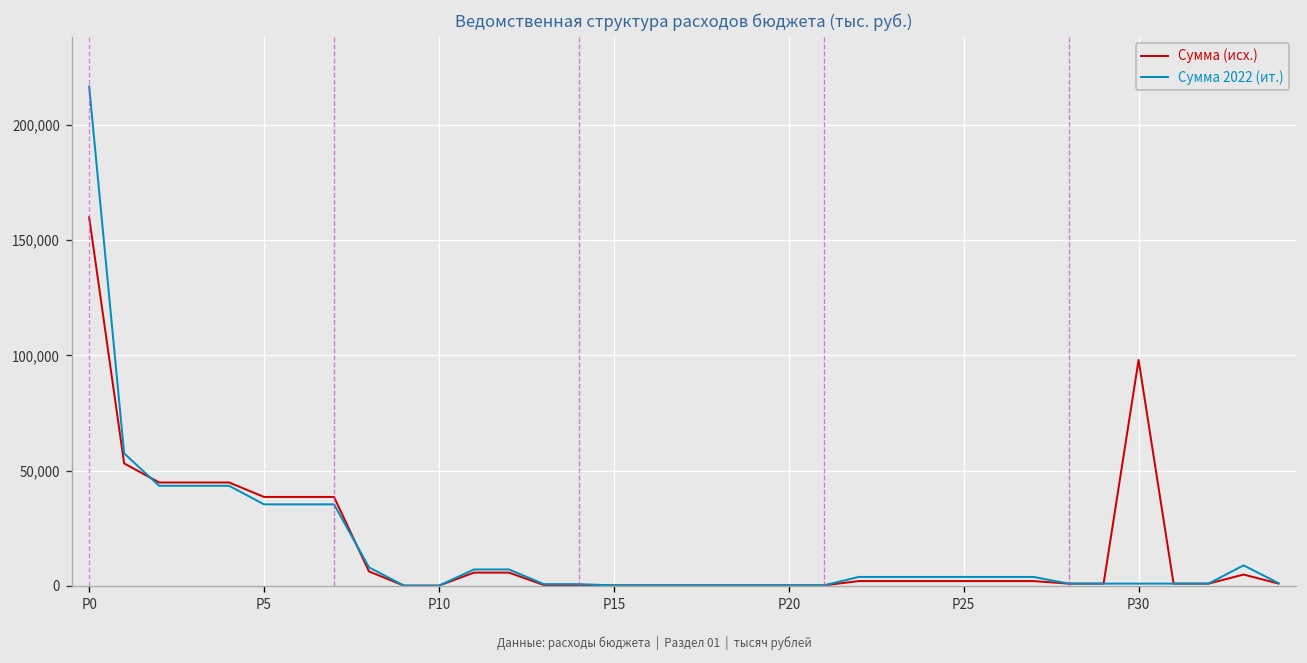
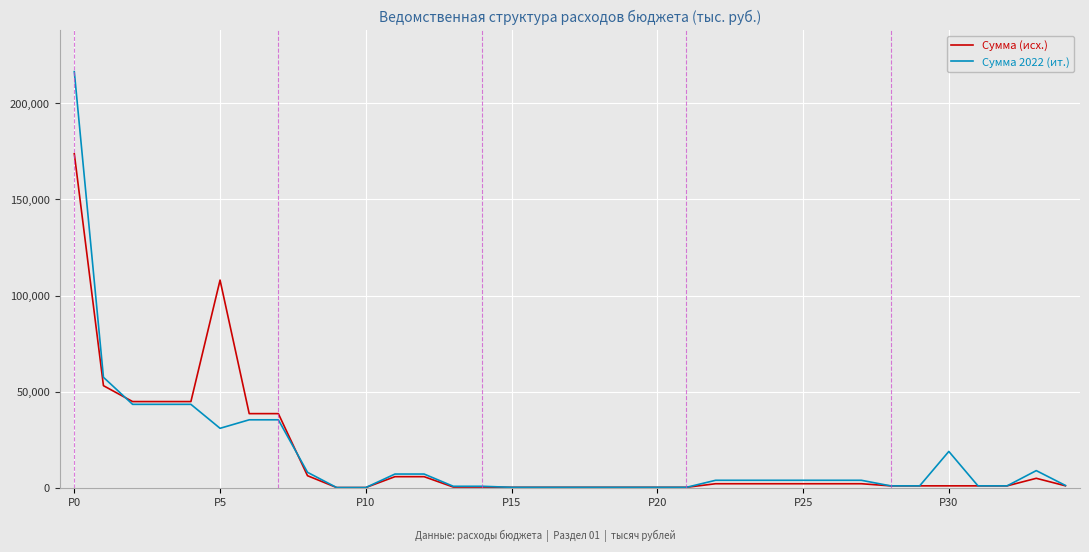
Сумма (исх.), Р0: 160,000 -> 174,000
Сумма (исх.), Р5: 39,000 -> 108,000
Сумма 2022 (ит.), Р5: 35,000 -> 31,000
Сумма (исх.), Р30: 98,000 -> 1,000
Сумма 2022 (ит.), Р30: 1,000 -> 19,000
